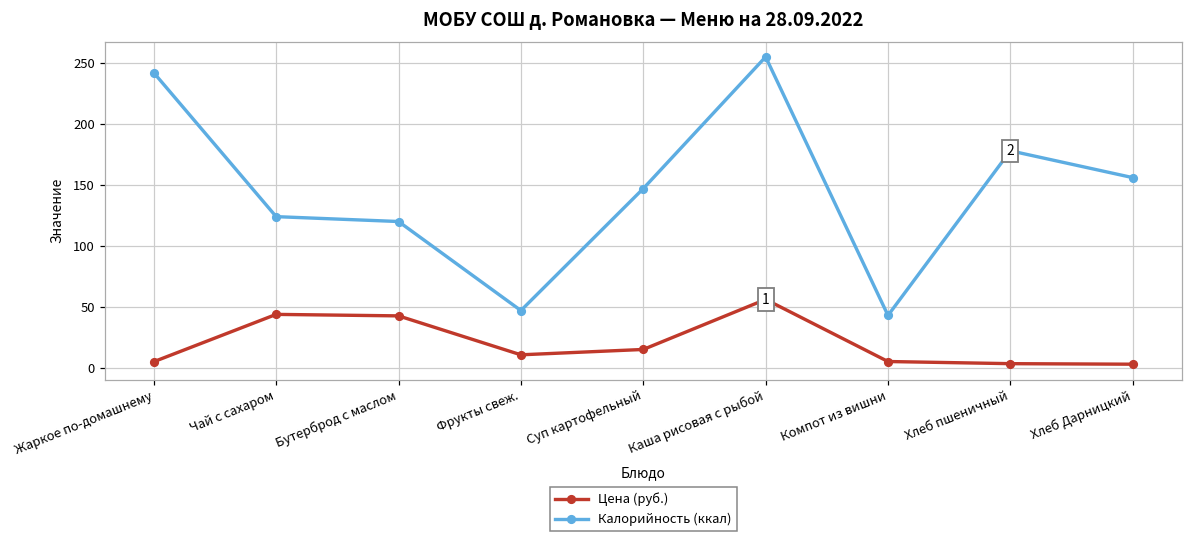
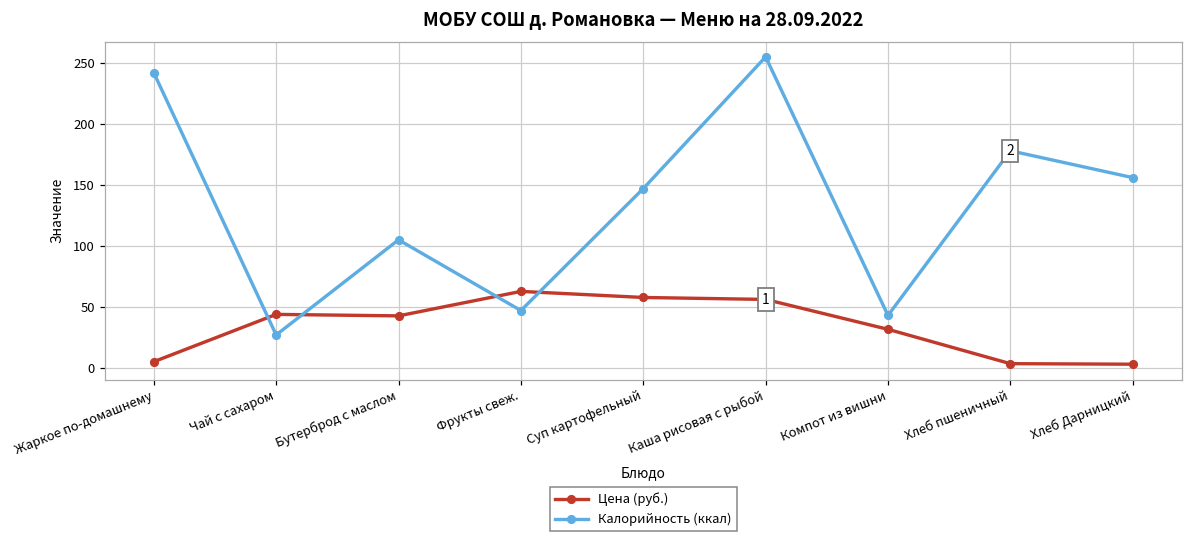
Калорийность (ккал), Чай с сахаром: 124 -> 27
Калорийность (ккал), Бутерброд с маслом: 120 -> 105
Цена (руб.), Фрукты свеж.: 11 -> 63
Цена (руб.), Суп картофельный: 15 -> 58
Цена (руб.), Компот из вишни: 5 -> 32
